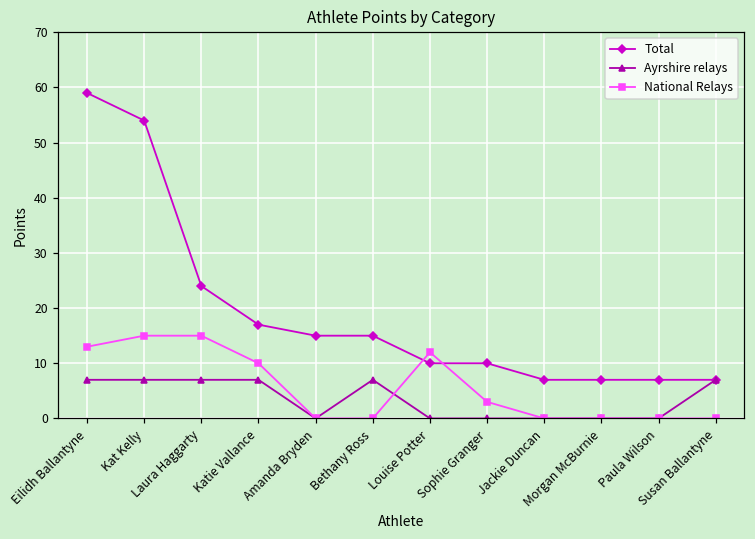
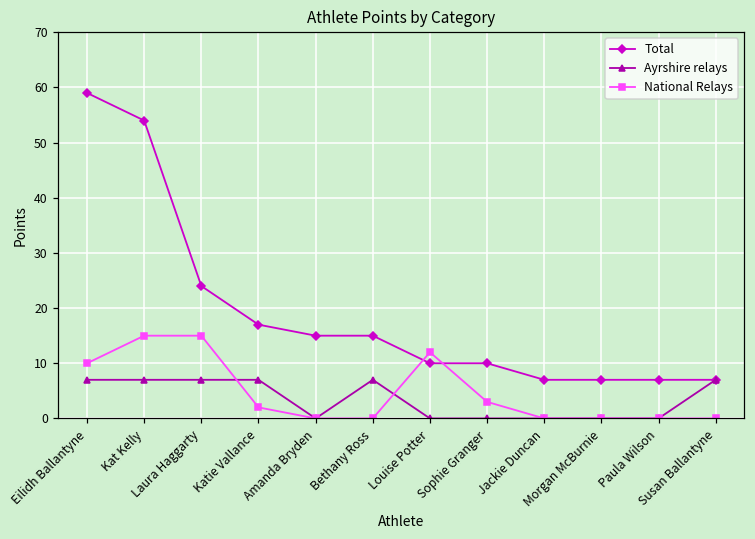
National Relays, Eilidh Ballantyne: 13 -> 10
National Relays, Katie Vallance: 10 -> 2
